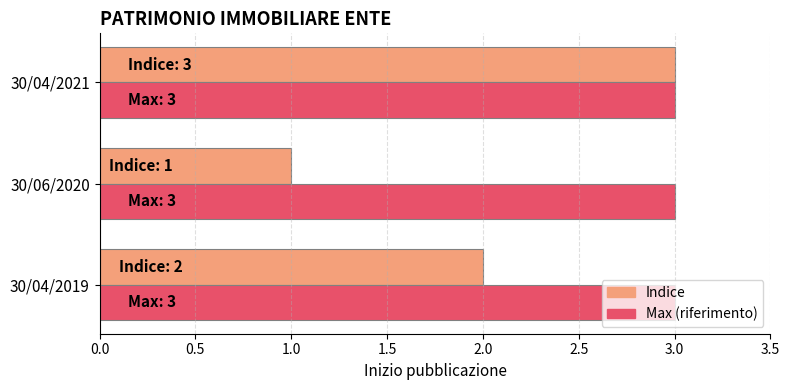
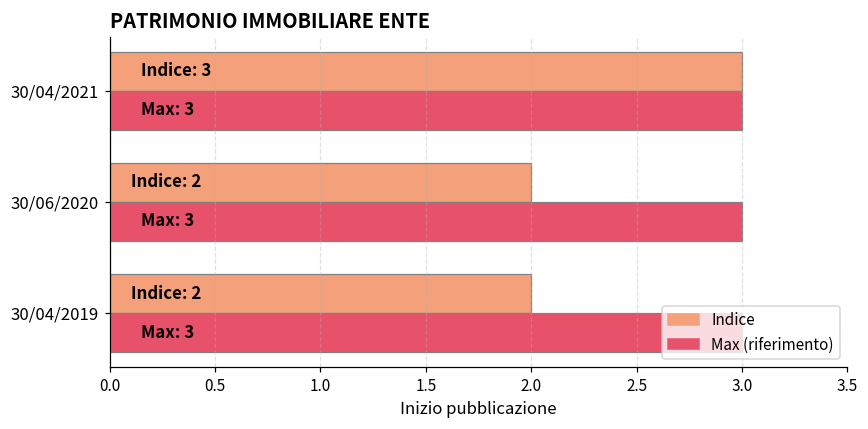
Indice, 30/06/2020: 1 -> 2
